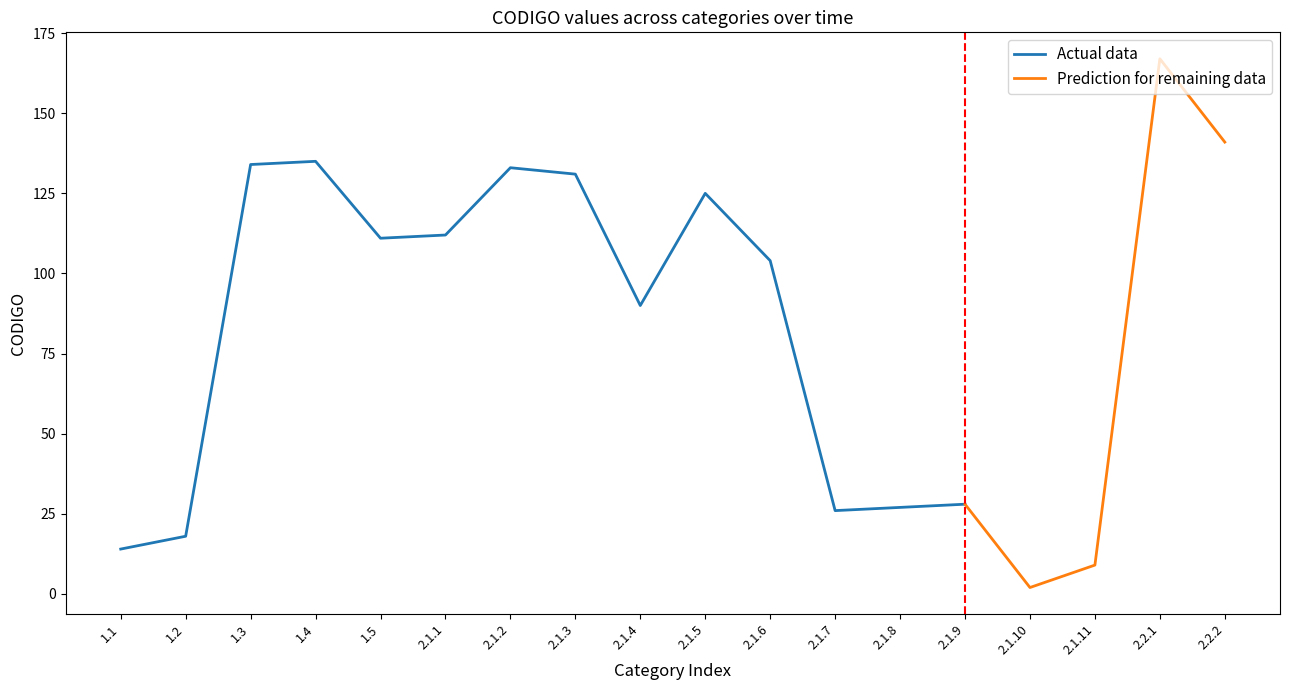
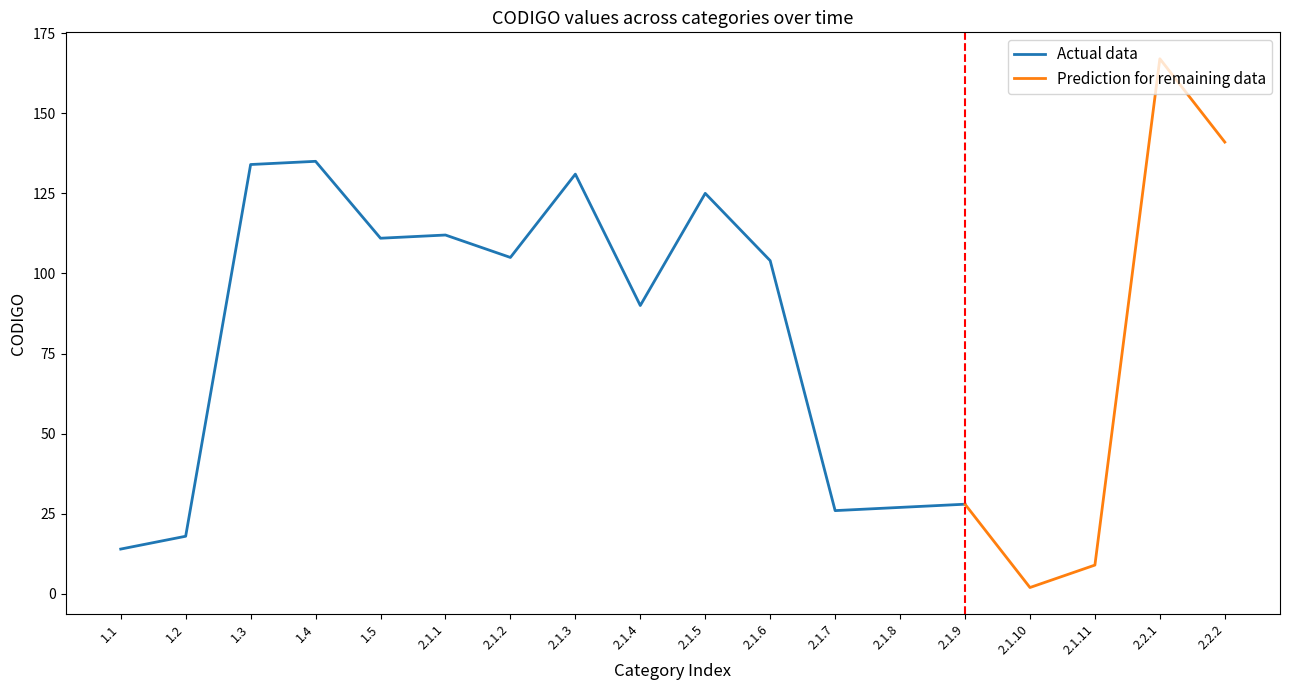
Actual data, 2.1.2: 133 -> 105
